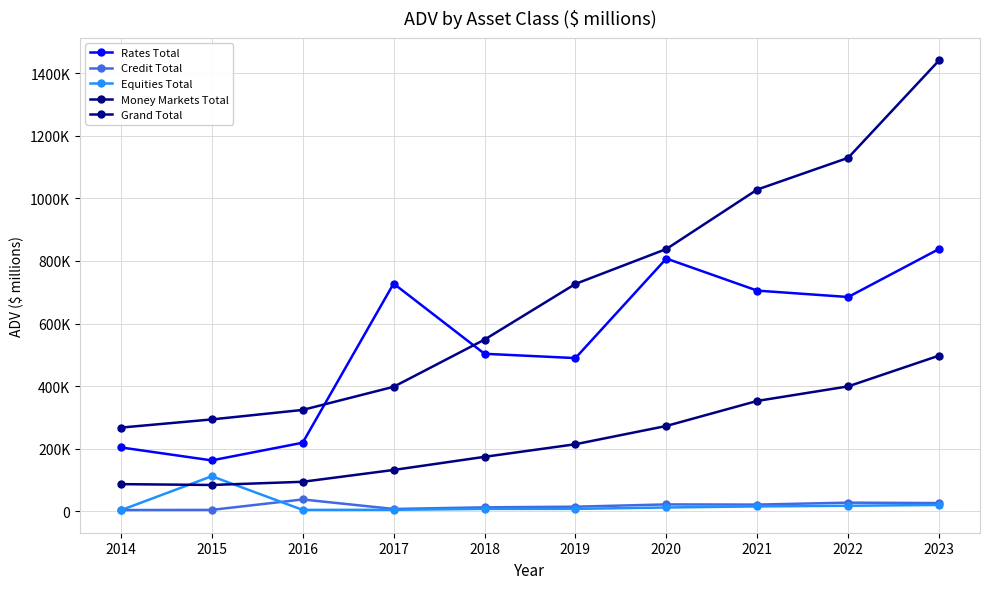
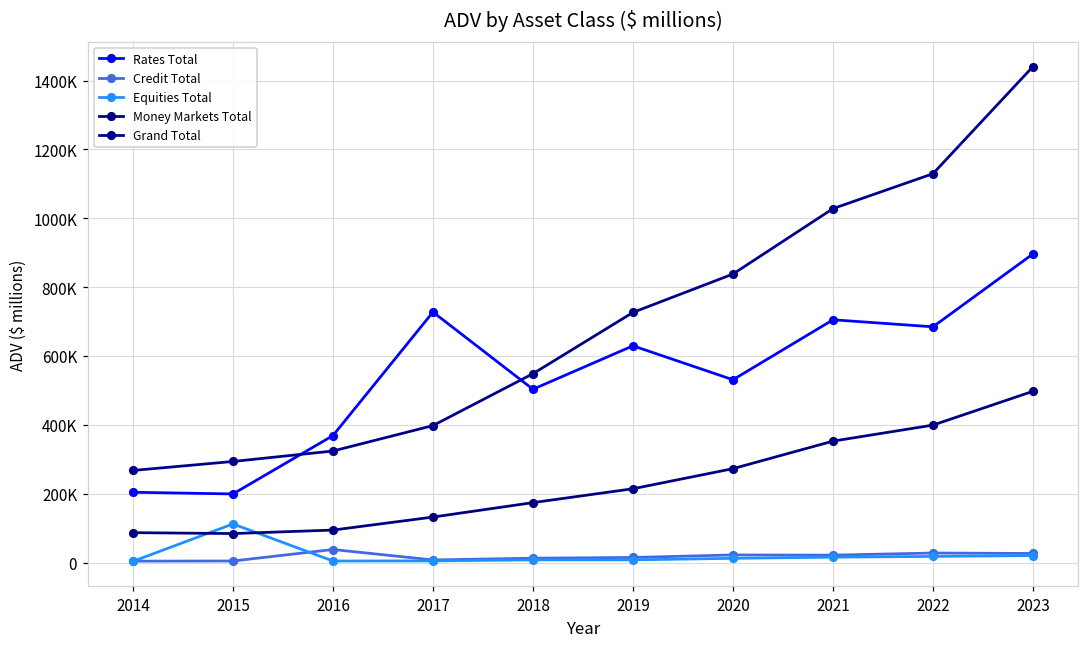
Rates Total, 2015: 160000 -> 200000
Rates Total, 2016: 220000 -> 370000
Rates Total, 2019: 490000 -> 630000
Rates Total, 2020: 810000 -> 530000
Rates Total, 2023: 840000 -> 900000
